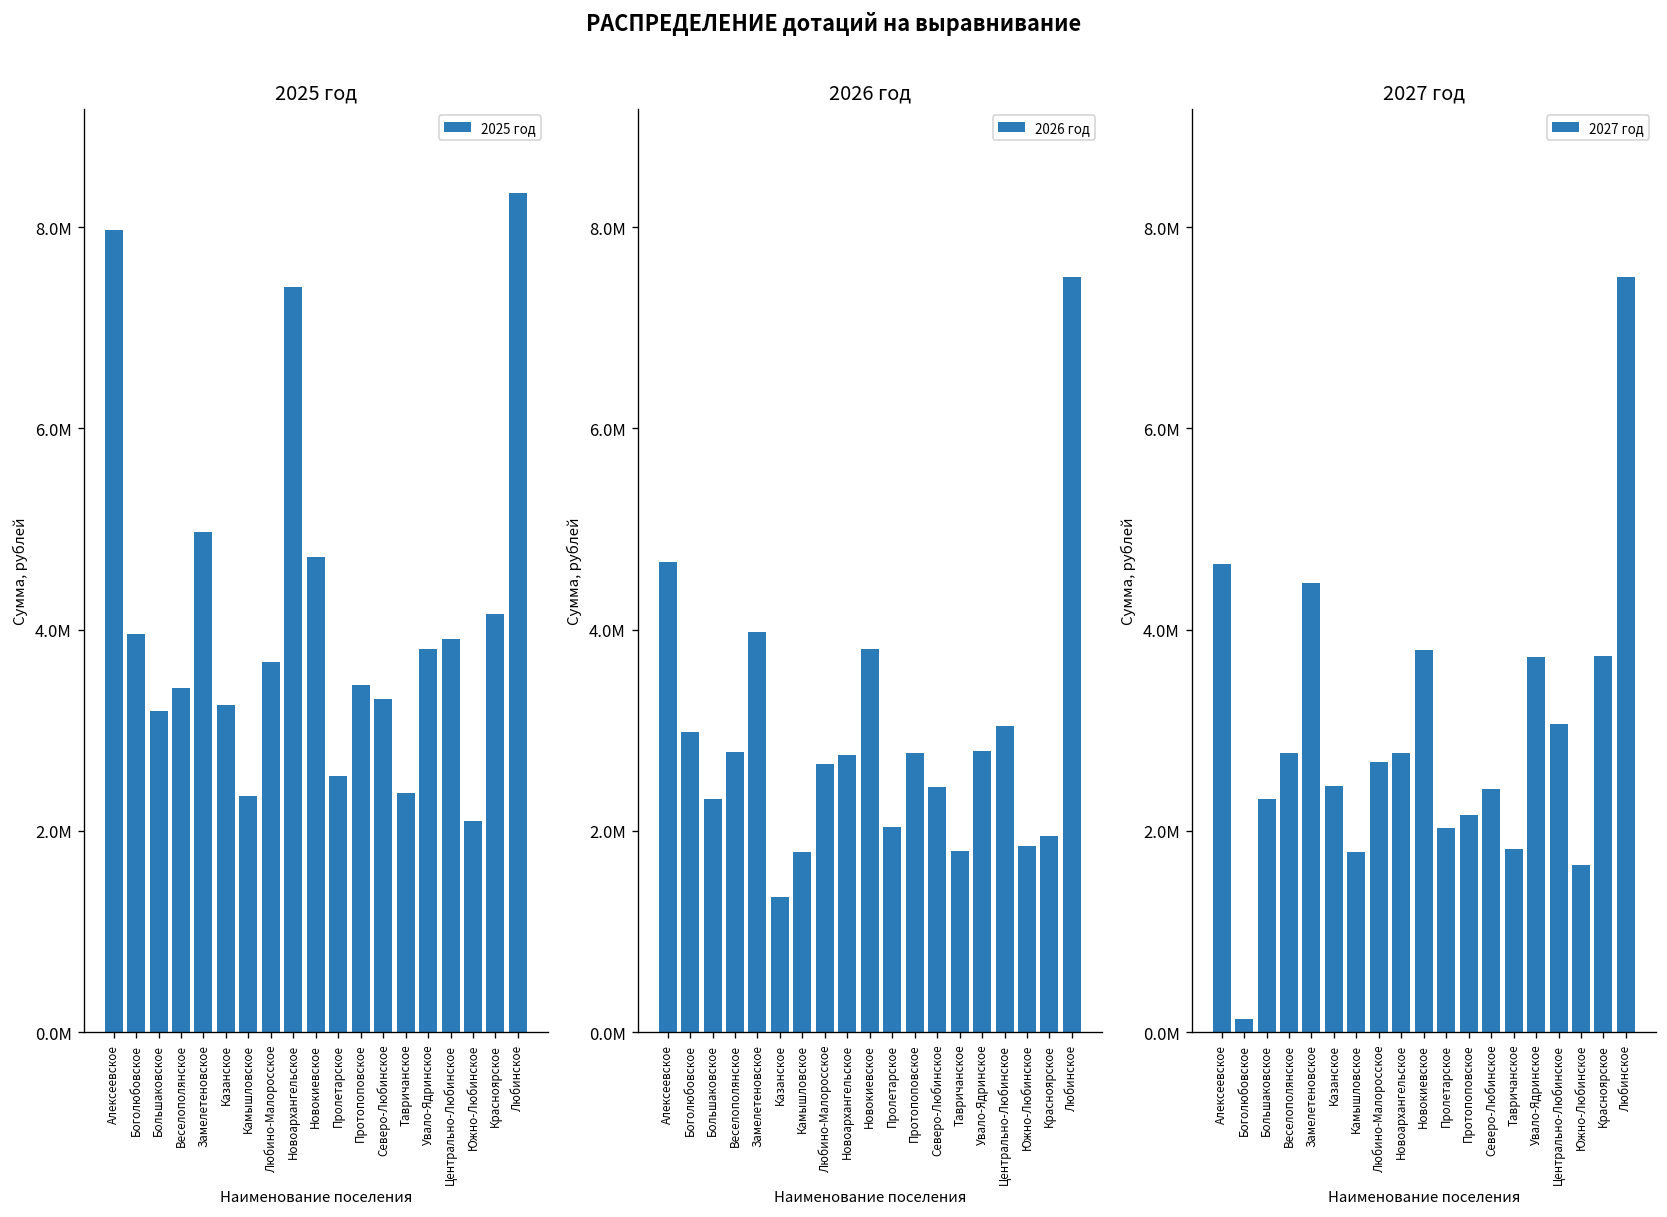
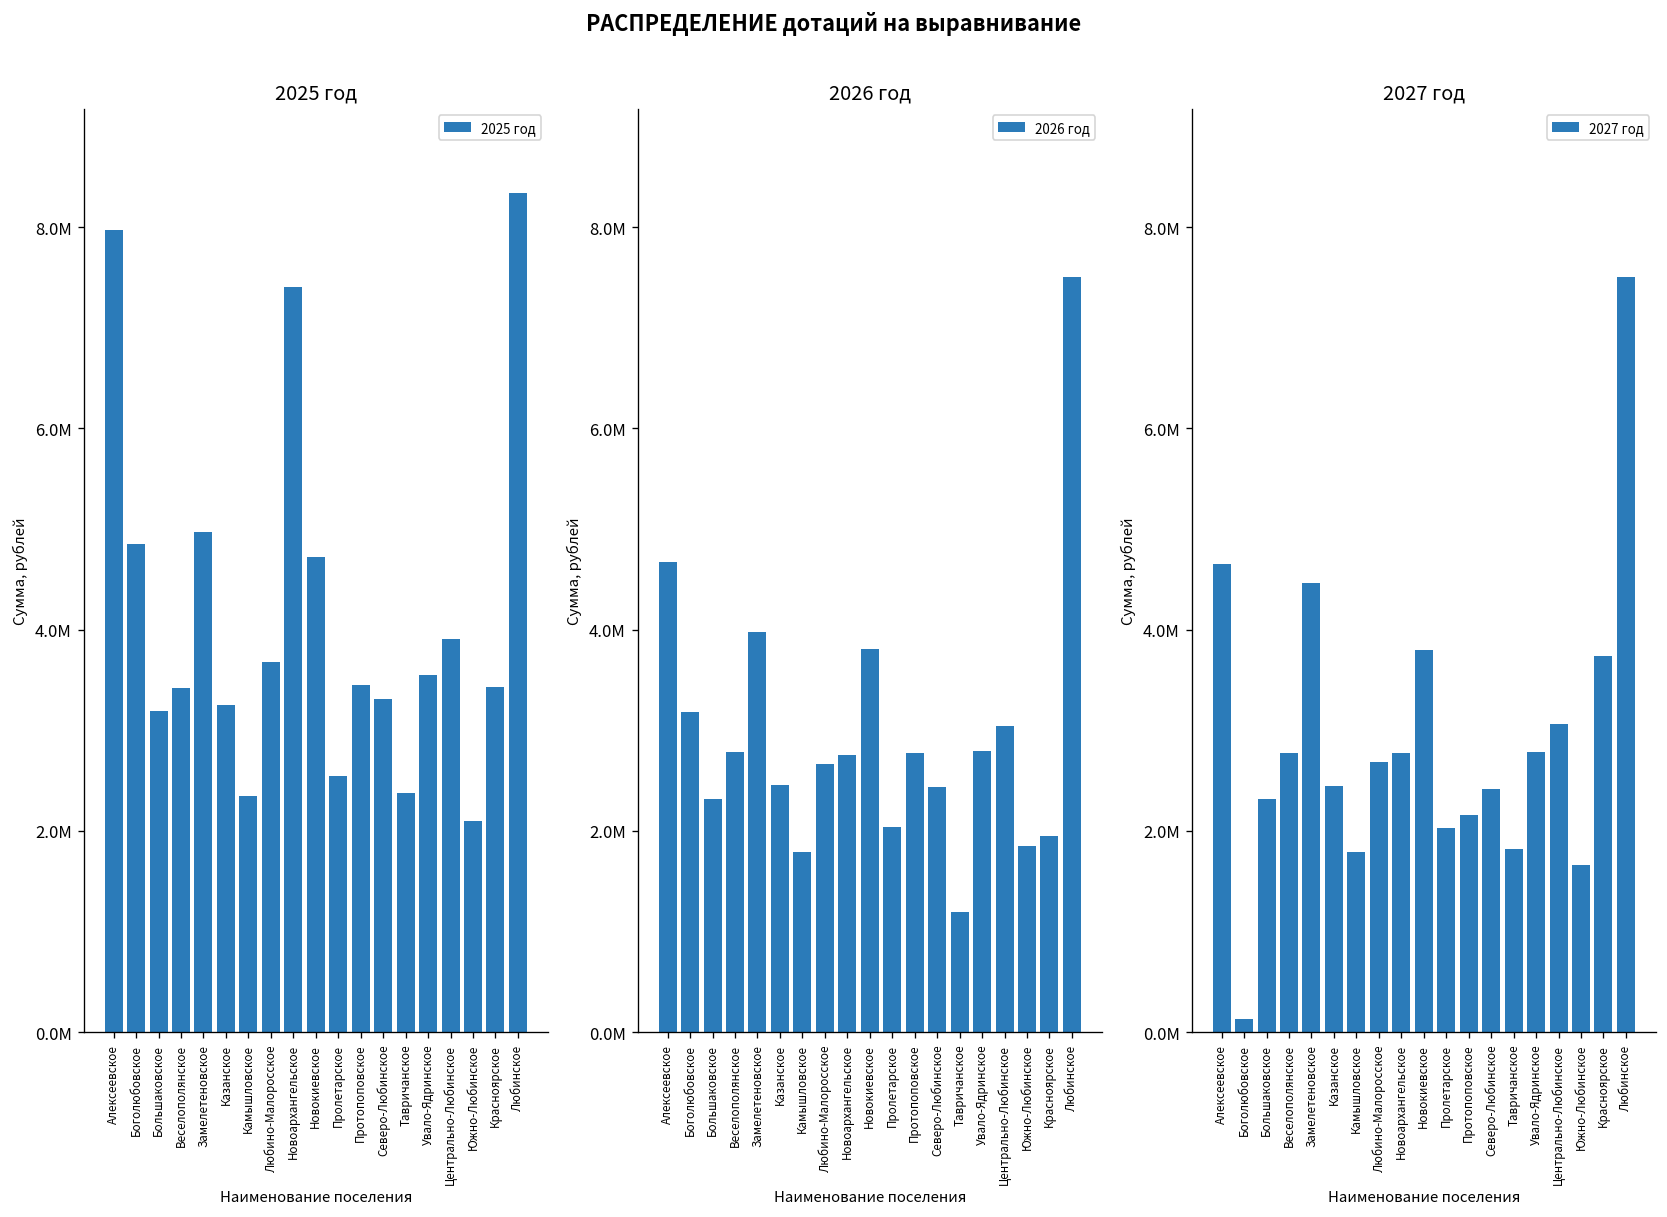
2025 год, Боголюбовское: 4000000 -> 4800000
2025 год, Увало-Ядринское: 3800000 -> 3600000
2025 год, Красноярское: 4200000 -> 3400000
2026 год, Боголюбовское: 3000000 -> 3200000
2026 год, Казанское: 1300000 -> 2500000
2026 год, Тавричанское: 1800000 -> 1200000
2027 год, Увало-Ядринское: 3700000 -> 2800000
